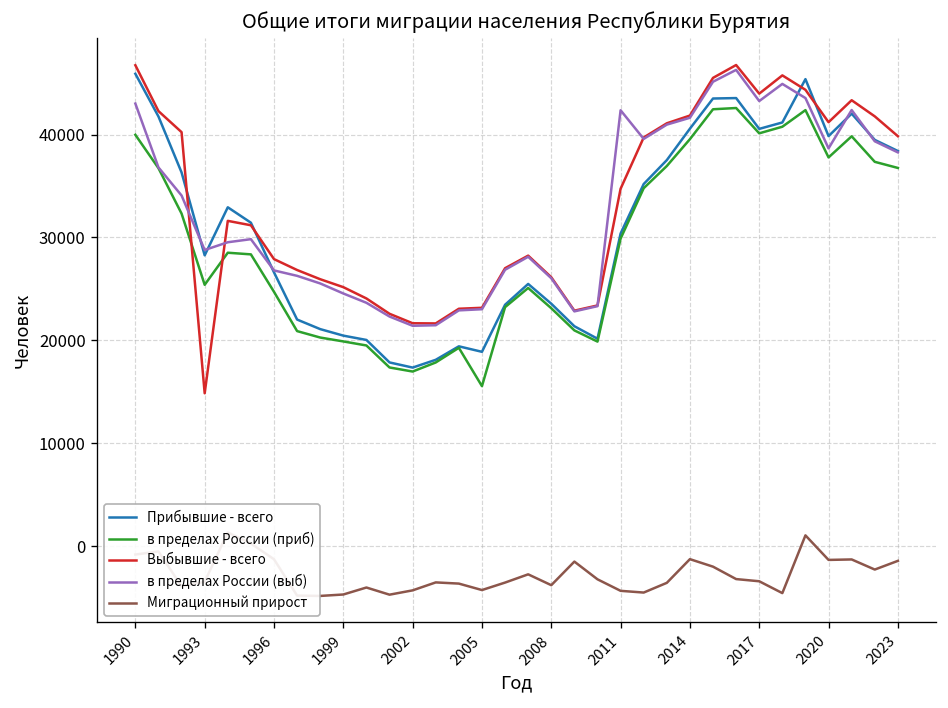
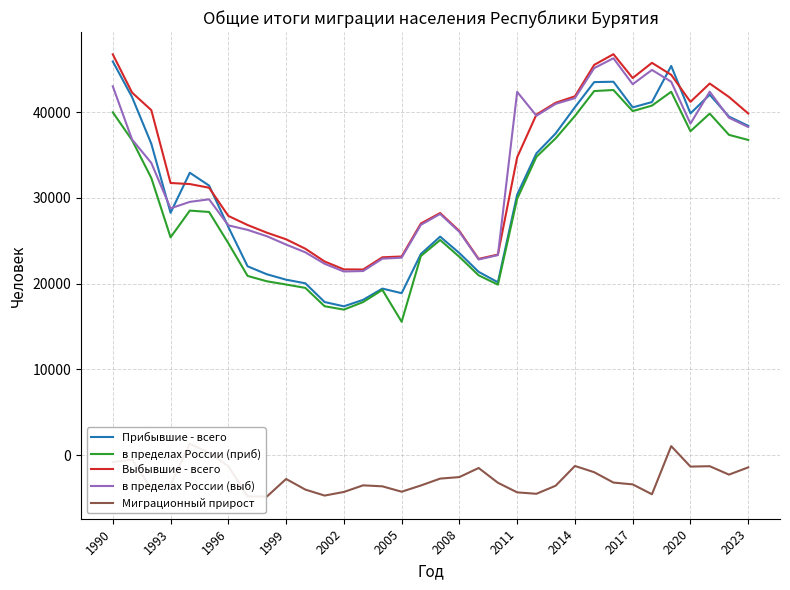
Выбывшие - всего, 1993: 15000 -> 32000
Миграционный прирост, 1999: -5000 -> -3000
Миграционный прирост, 2008: -4000 -> -3000
